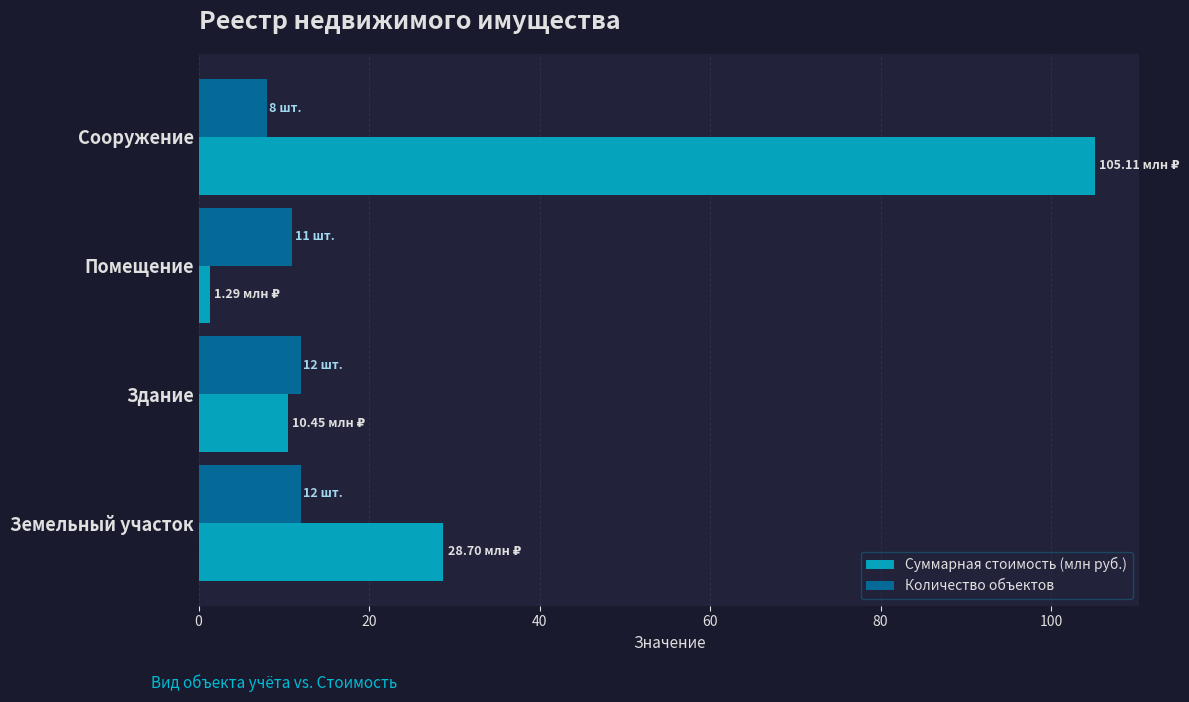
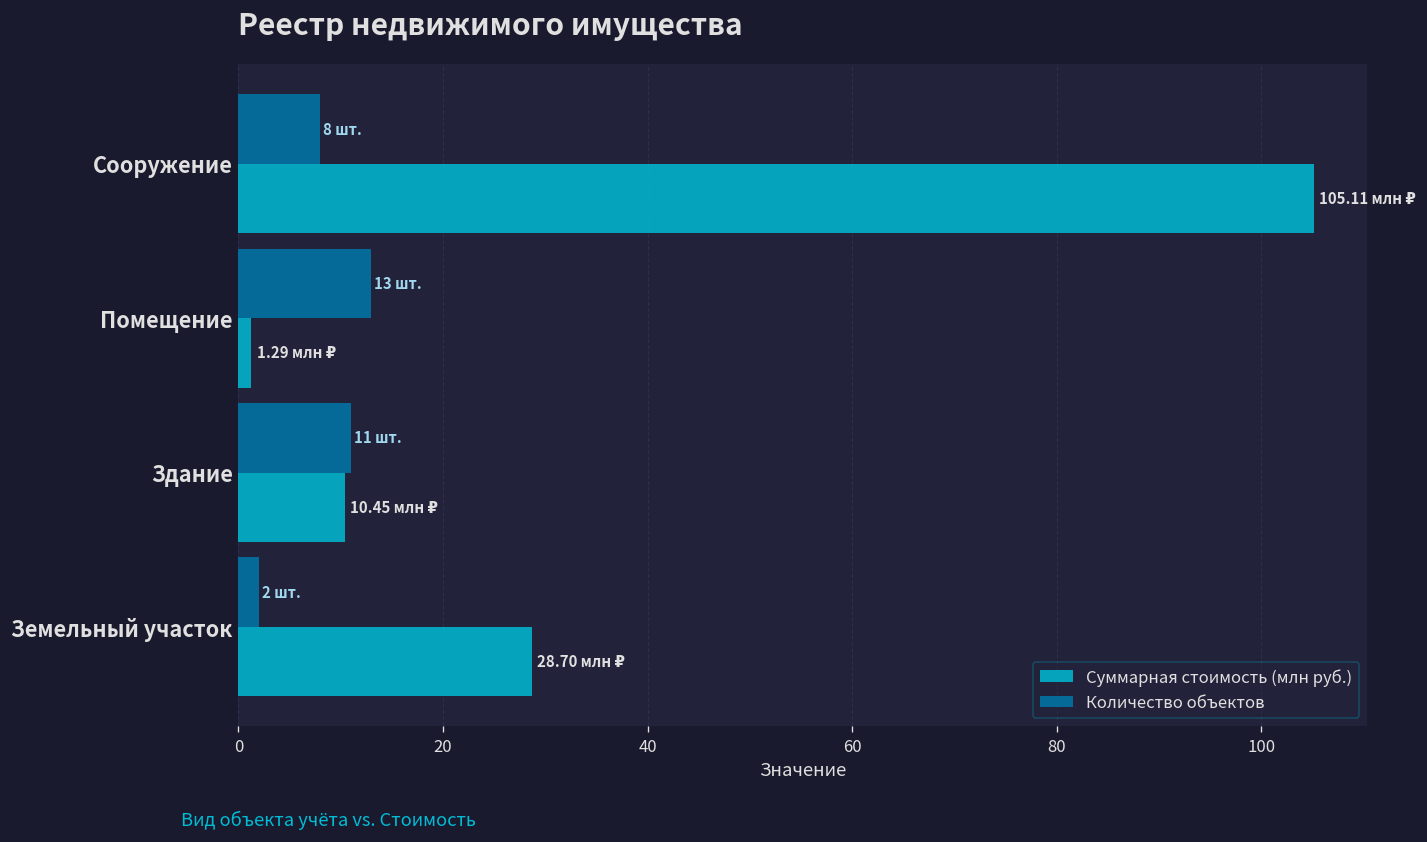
Количество объектов, Помещение: 11 -> 13
Количество объектов, Здание: 12 -> 11
Количество объектов, Земельный участок: 12 -> 2
